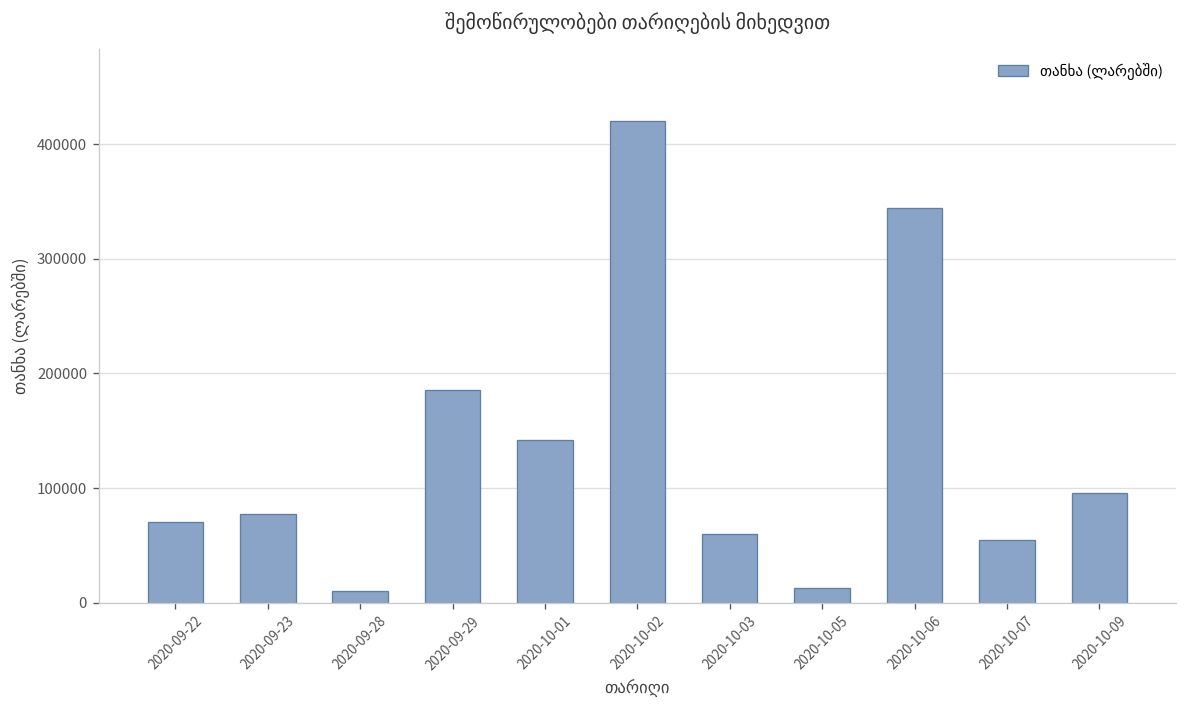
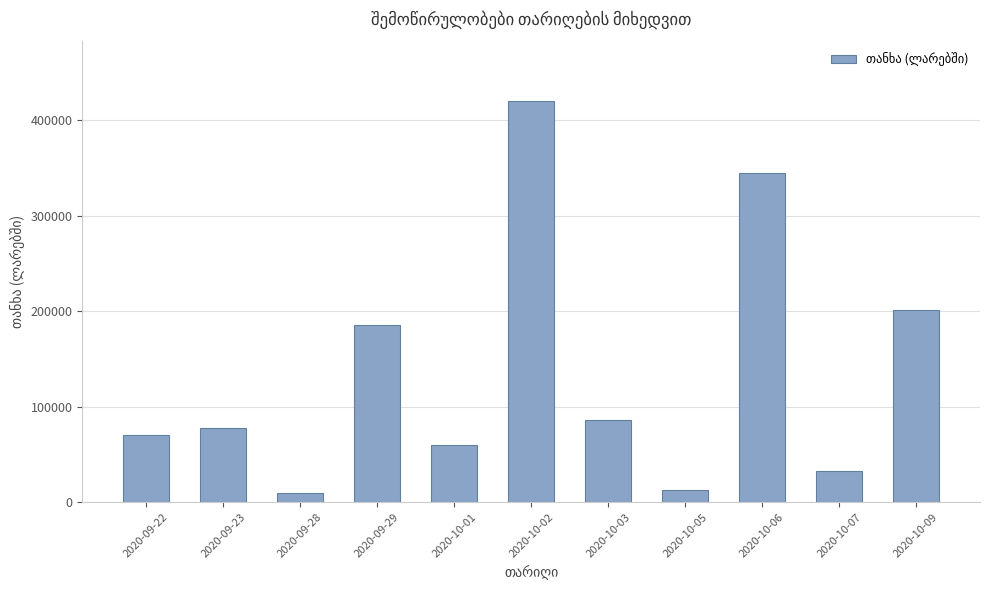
2020-10-01: 140000 -> 60000
2020-10-03: 60000 -> 90000
2020-10-07: 50000 -> 30000
2020-10-09: 100000 -> 200000
